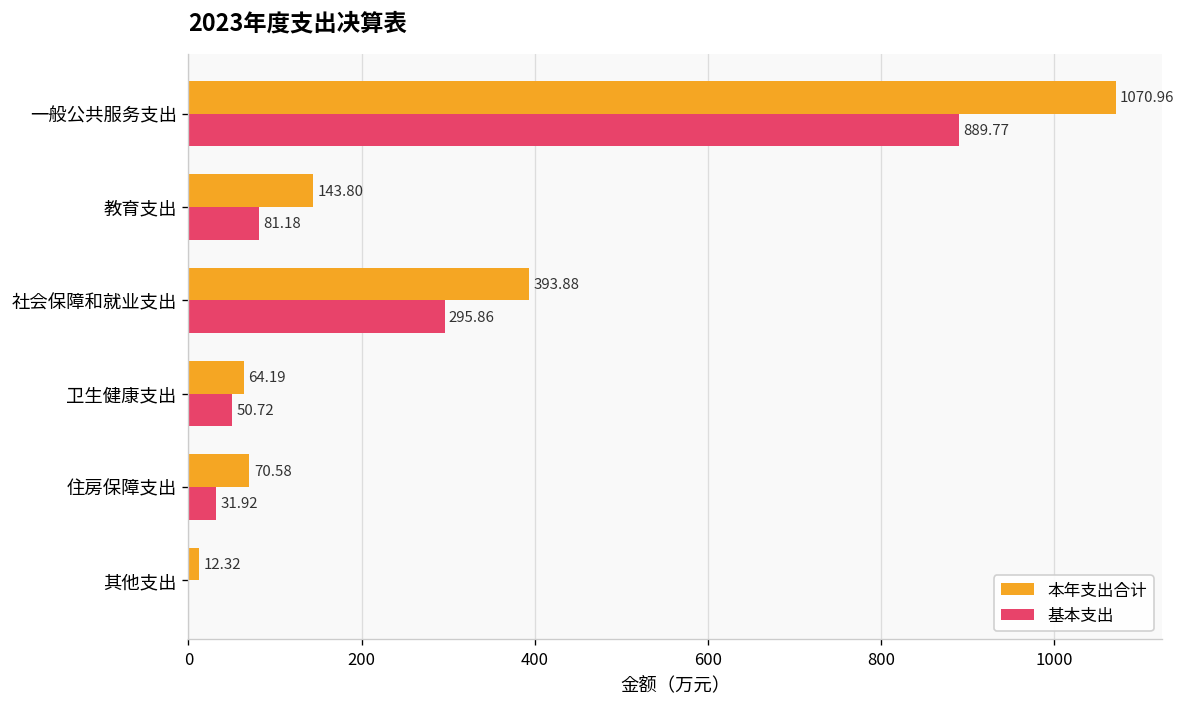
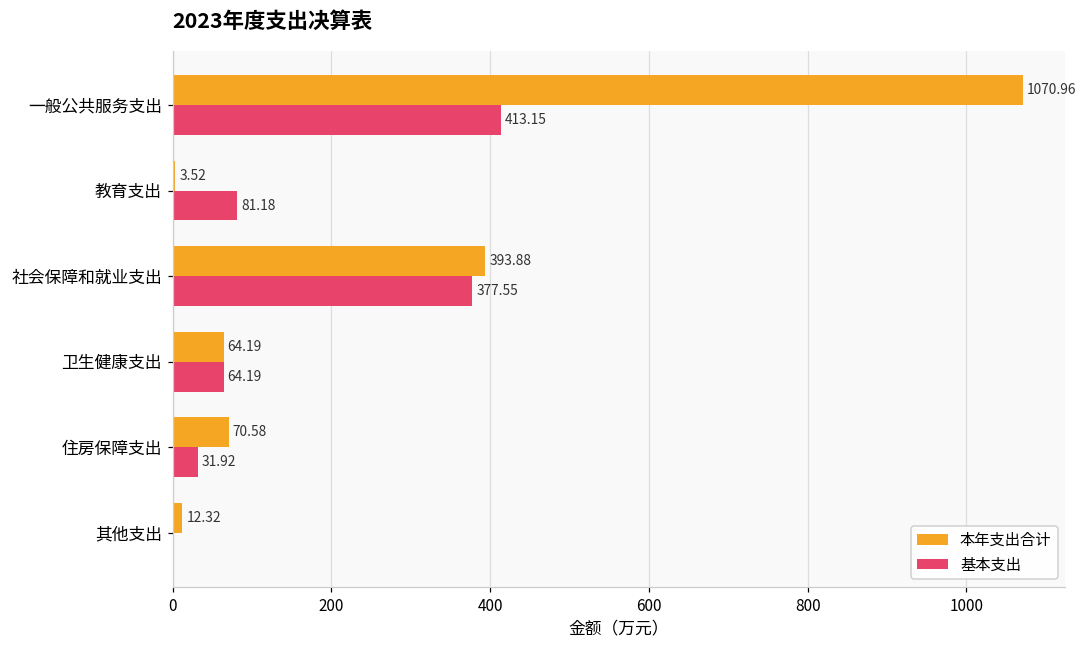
基本支出, 一般公共服务支出: 889.77 -> 413.15
本年支出合计, 教育支出: 143.80 -> 3.52
基本支出, 社会保障和就业支出: 295.86 -> 377.55
基本支出, 卫生健康支出: 50.72 -> 64.19
